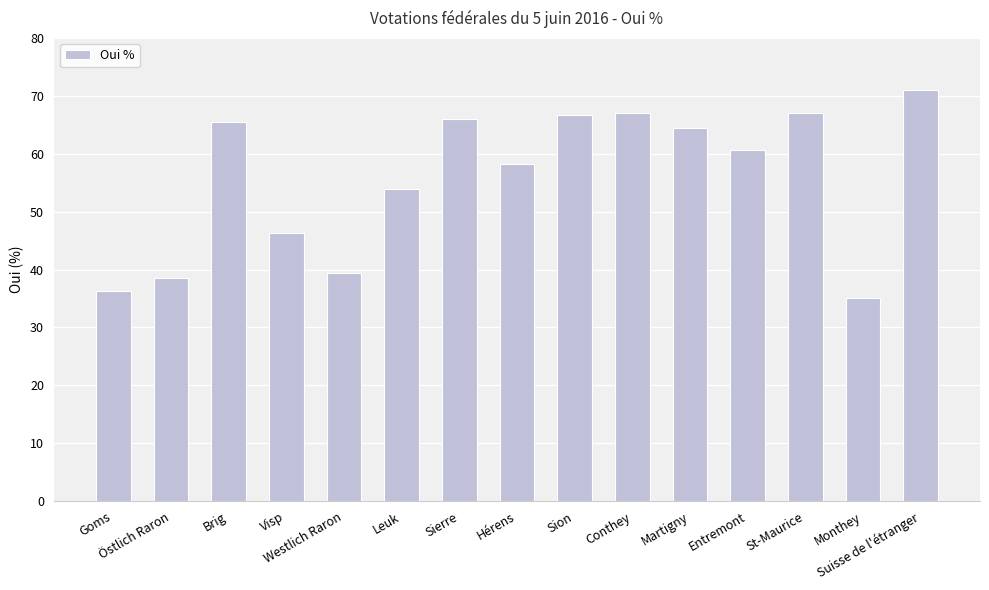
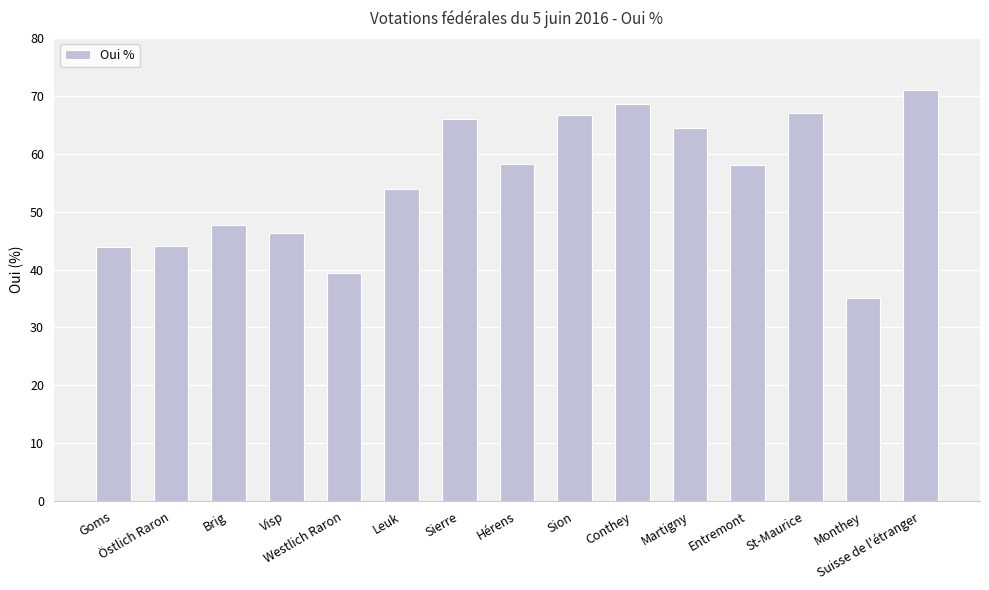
Goms: 36 -> 44
Östlich Raron: 39 -> 44
Brig: 65 -> 48
Conthey: 67 -> 69
Entremont: 61 -> 58
